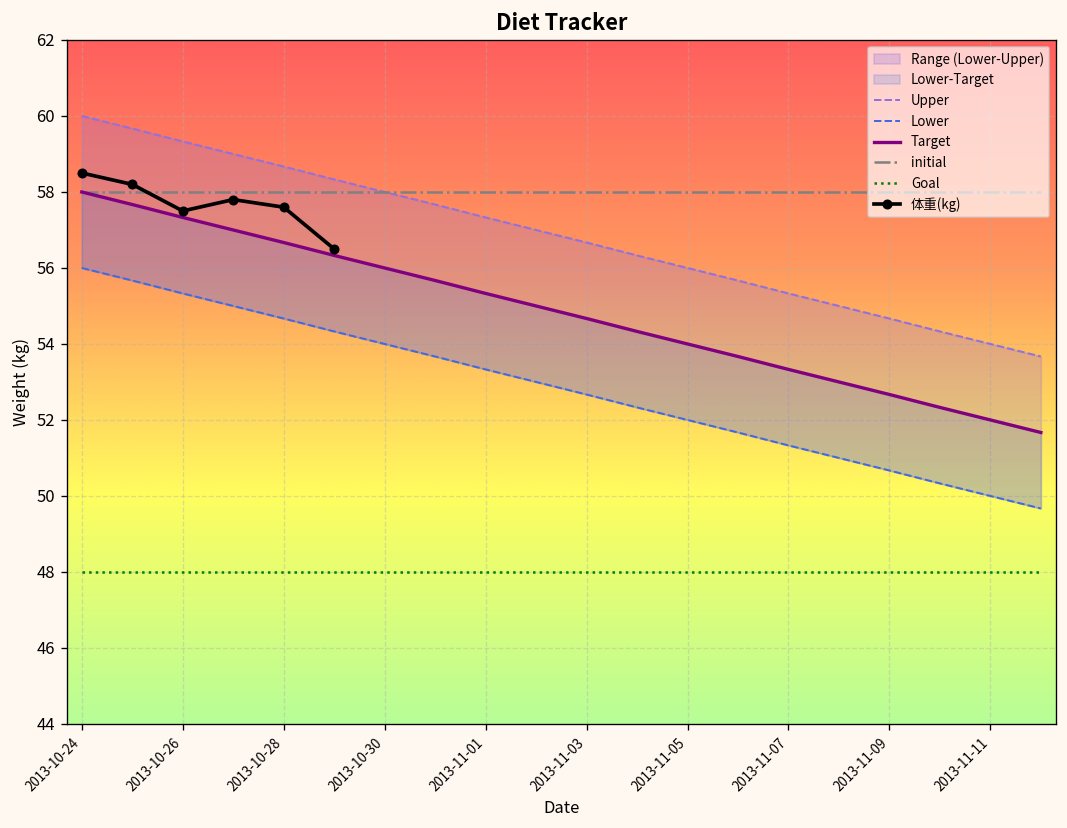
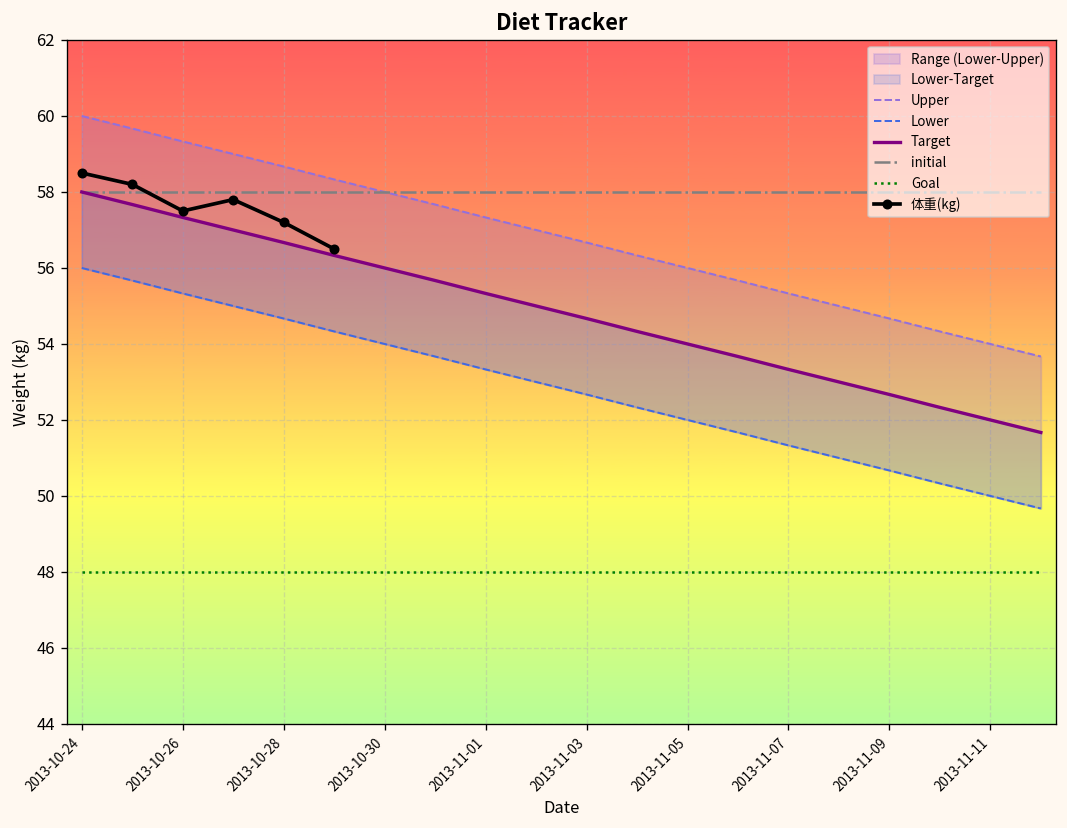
体重(kg), 2013-10-28: 57.6 -> 57.2
